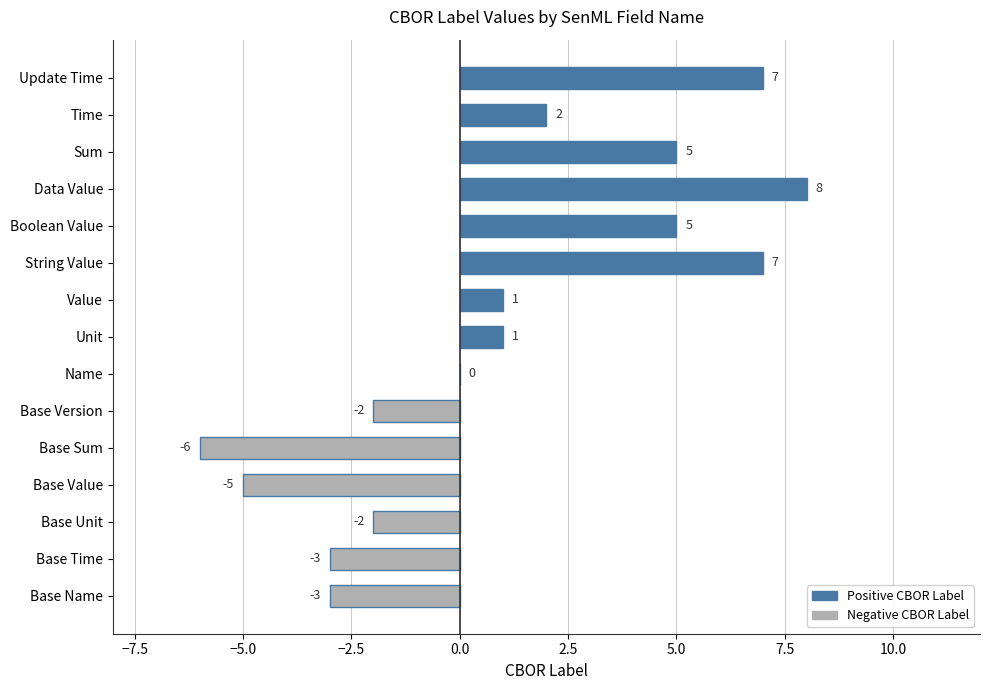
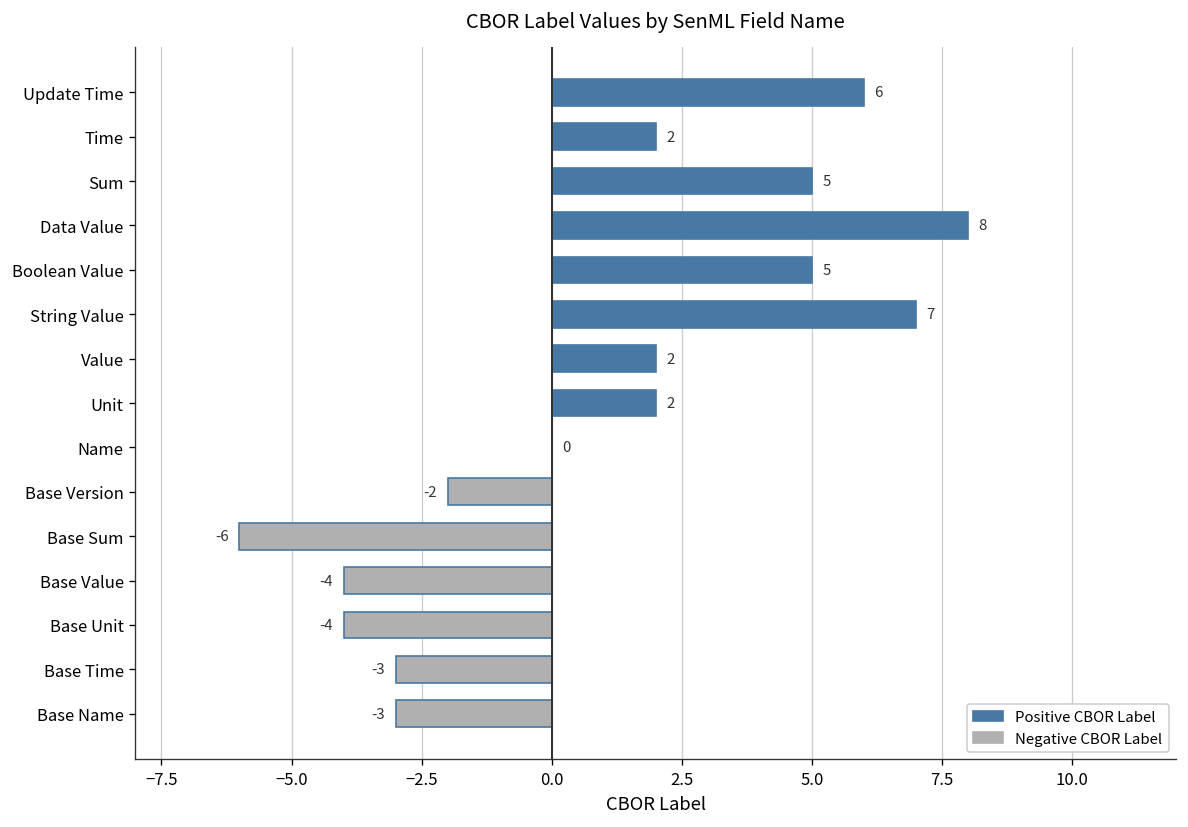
Update Time: 7 -> 6
Value: 1 -> 2
Unit: 1 -> 2
Base Value: -5 -> -4
Base Unit: -2 -> -4
